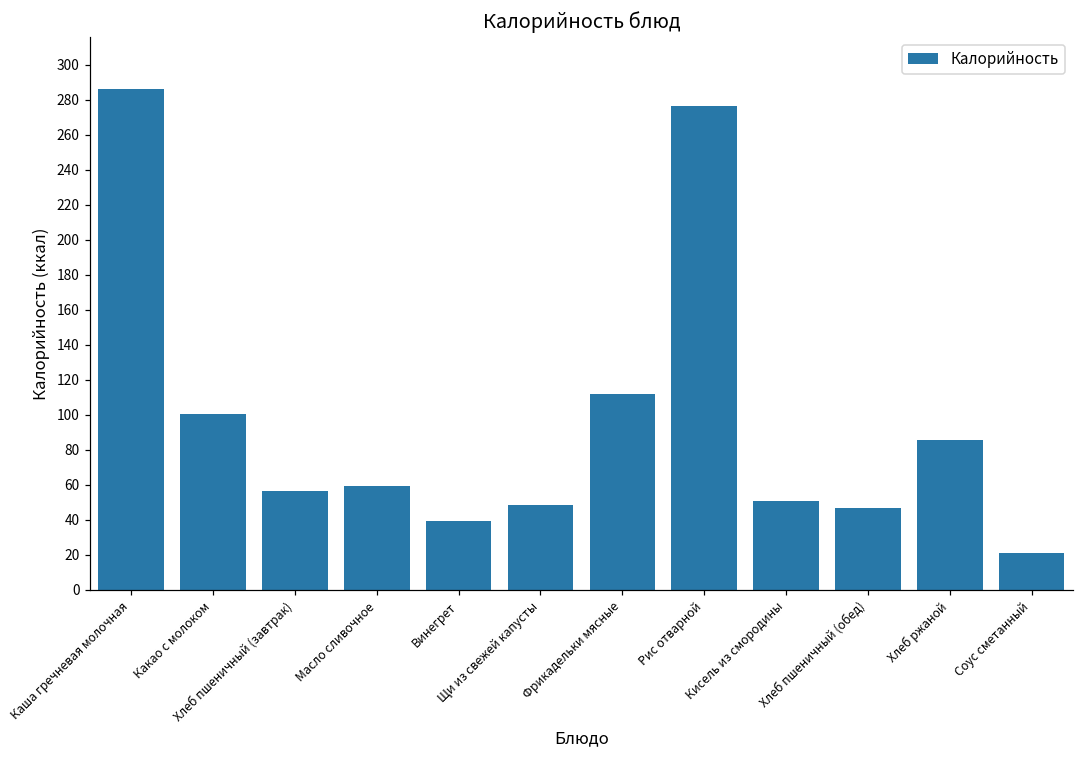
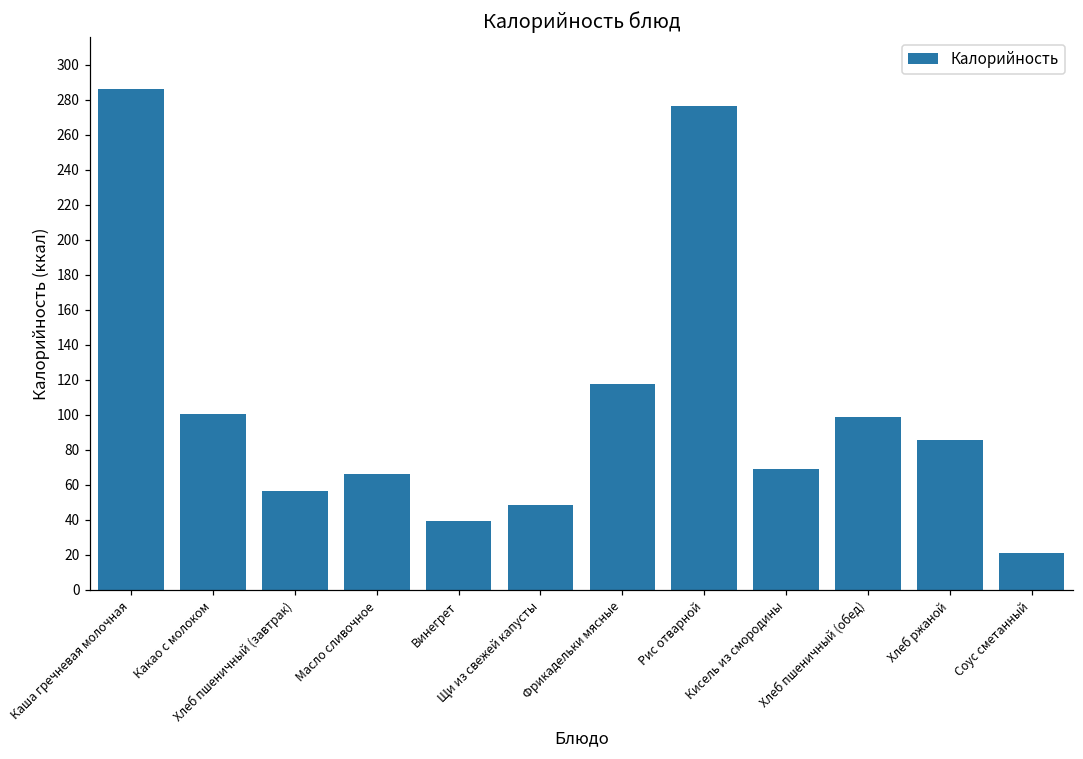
Масло сливочное: 59 -> 66
Фрикадельки мясные: 112 -> 118
Кисель из смородины: 51 -> 69
Хлеб пшеничный (обед): 47 -> 99
